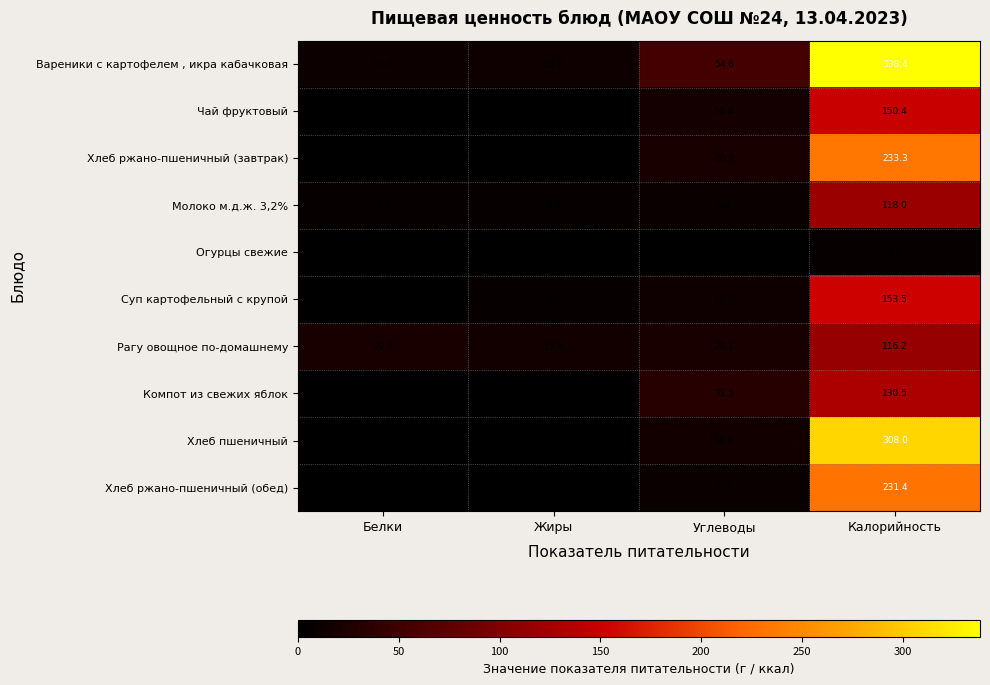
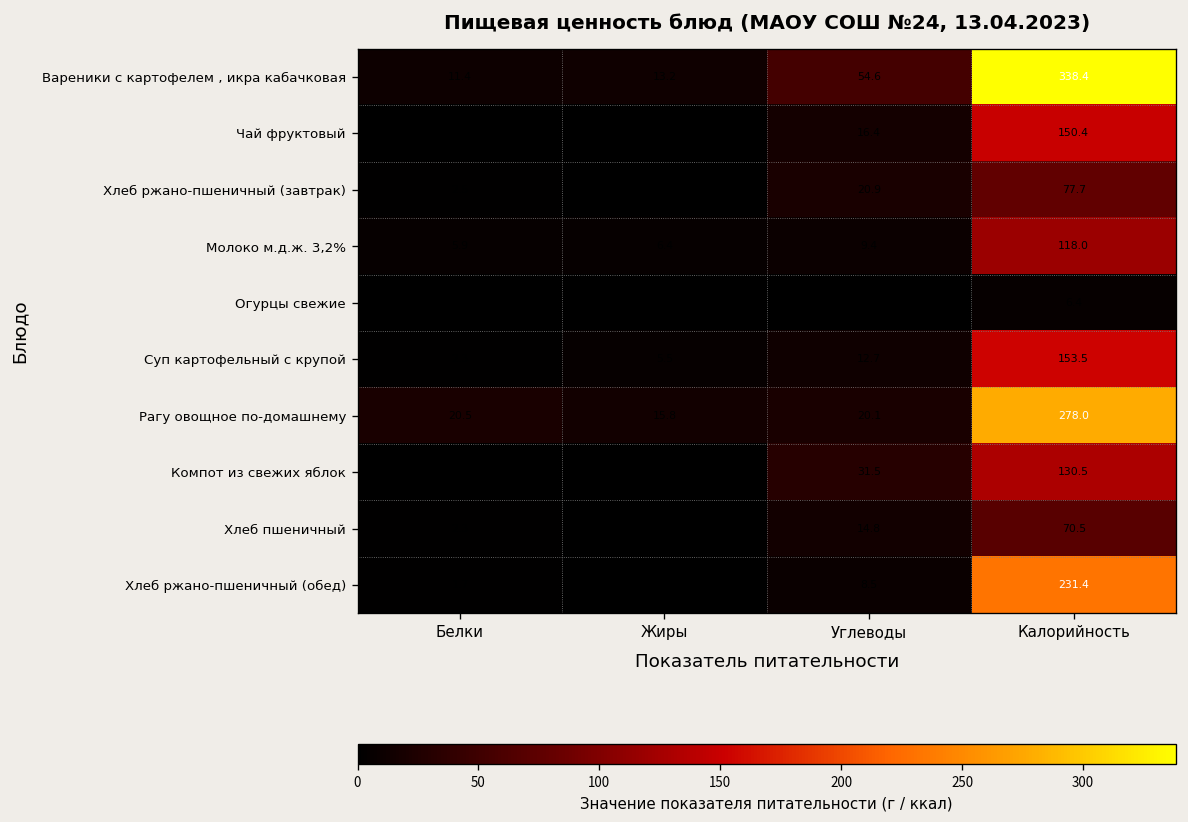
Хлеб ржано-пшеничный (завтрак), Калорийность: 233.3 -> 77.7
Рагу овощное по-домашнему, Калорийность: 116.2 -> 278.0
Хлеб пшеничный, Калорийность: 308.0 -> 70.5
